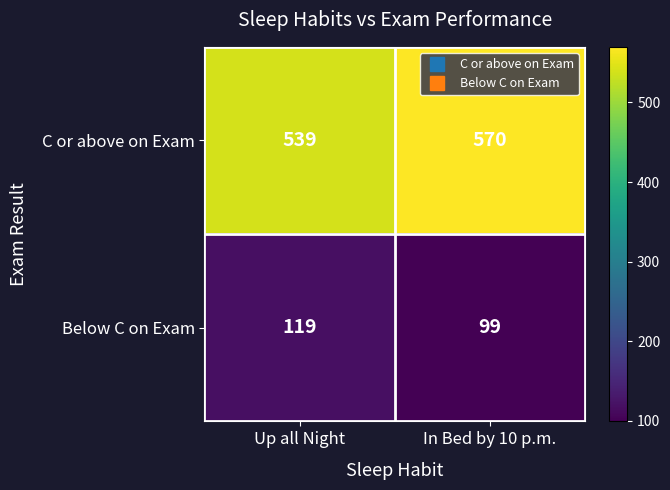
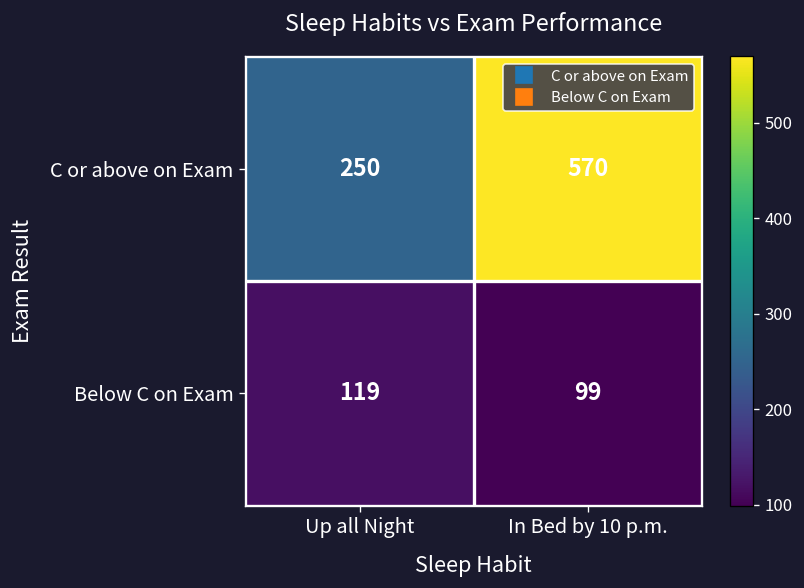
C or above on Exam, Up all Night: 539 -> 250
